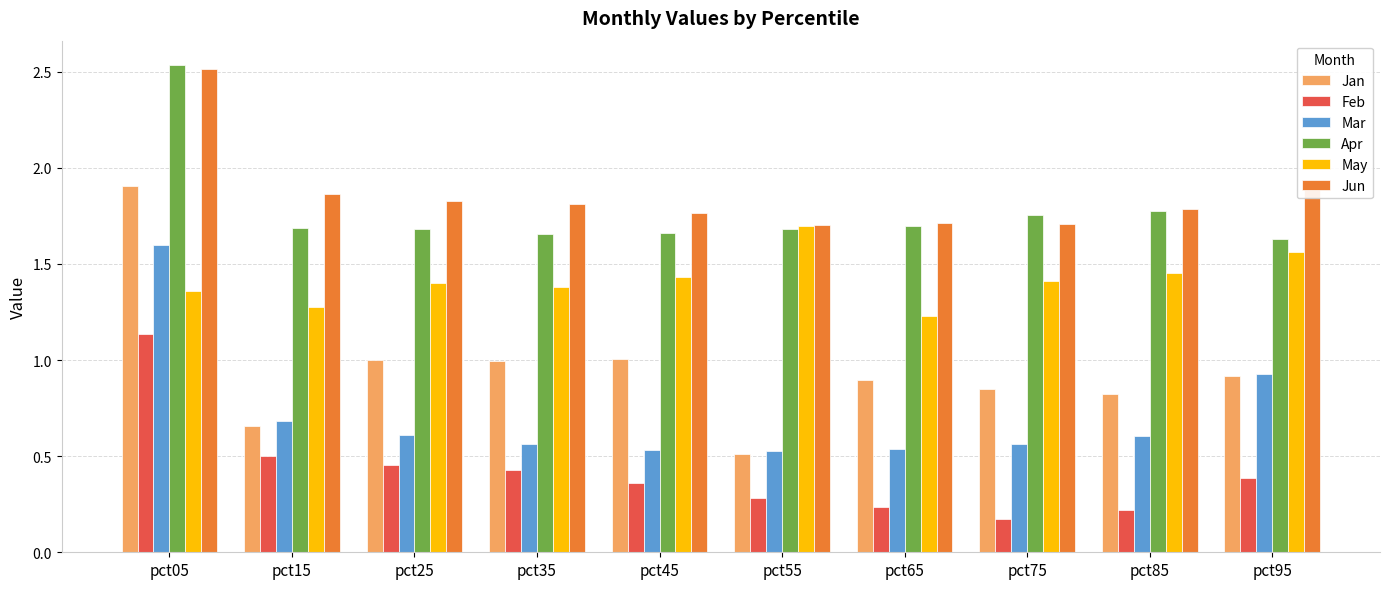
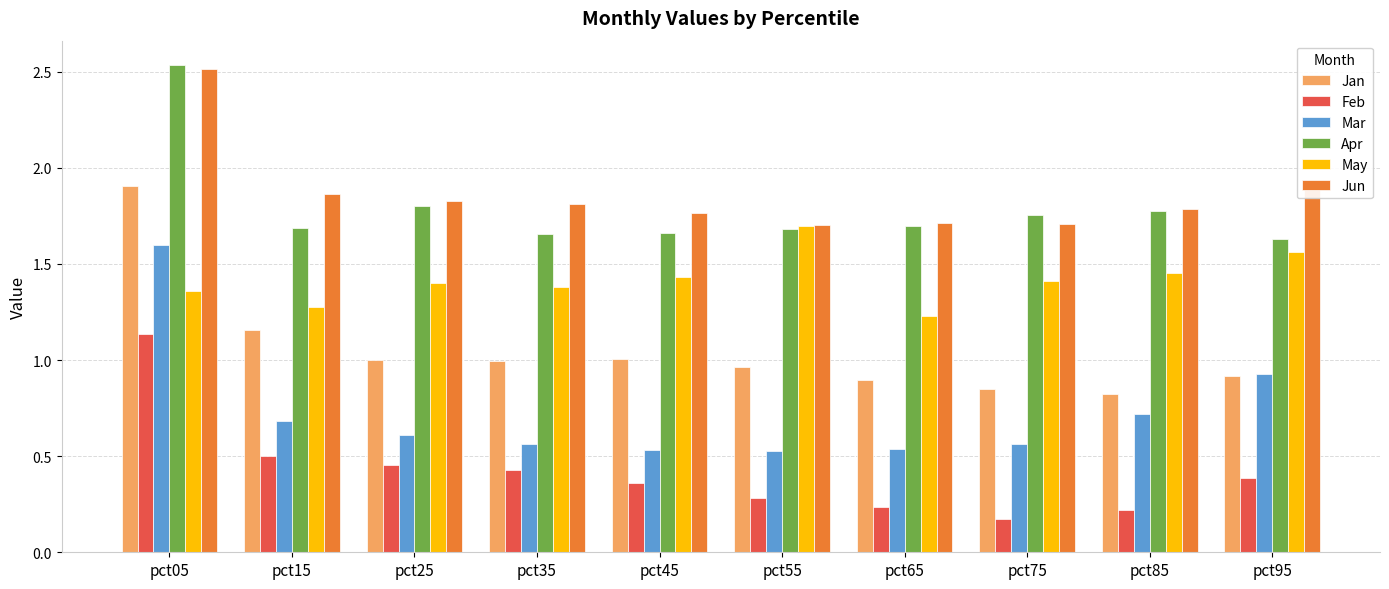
Jan, pct15: 0.66 -> 1.16
Apr, pct25: 1.68 -> 1.80
Jan, pct55: 0.51 -> 0.96
Mar, pct85: 0.61 -> 0.72
